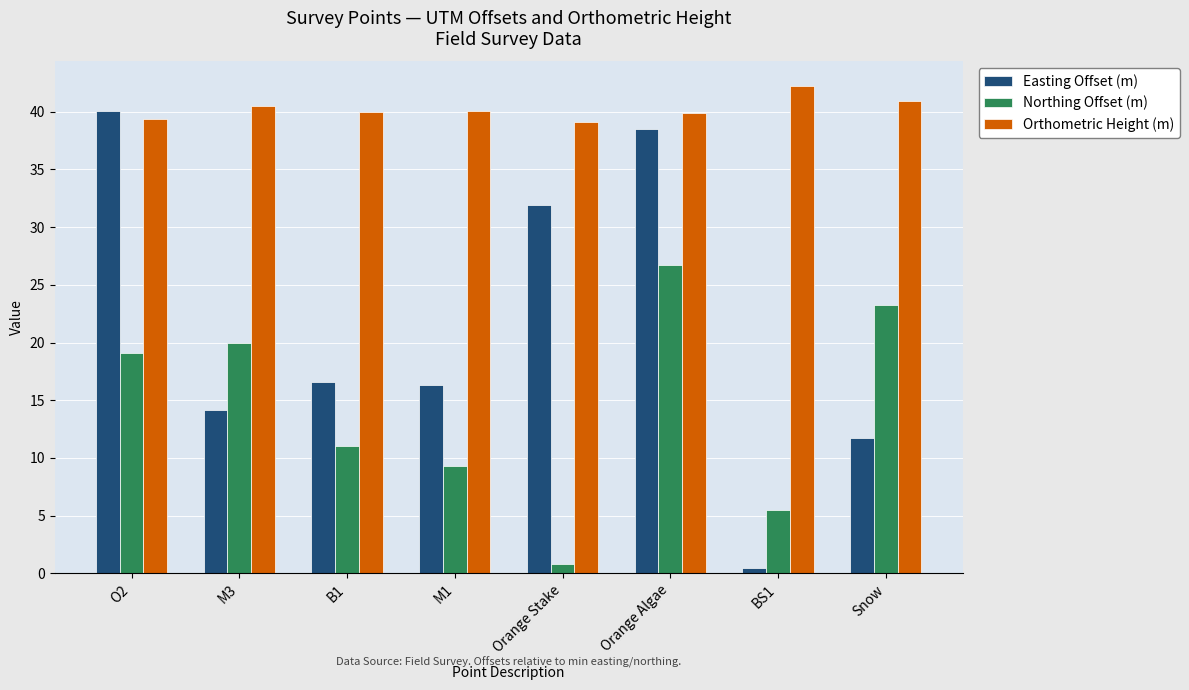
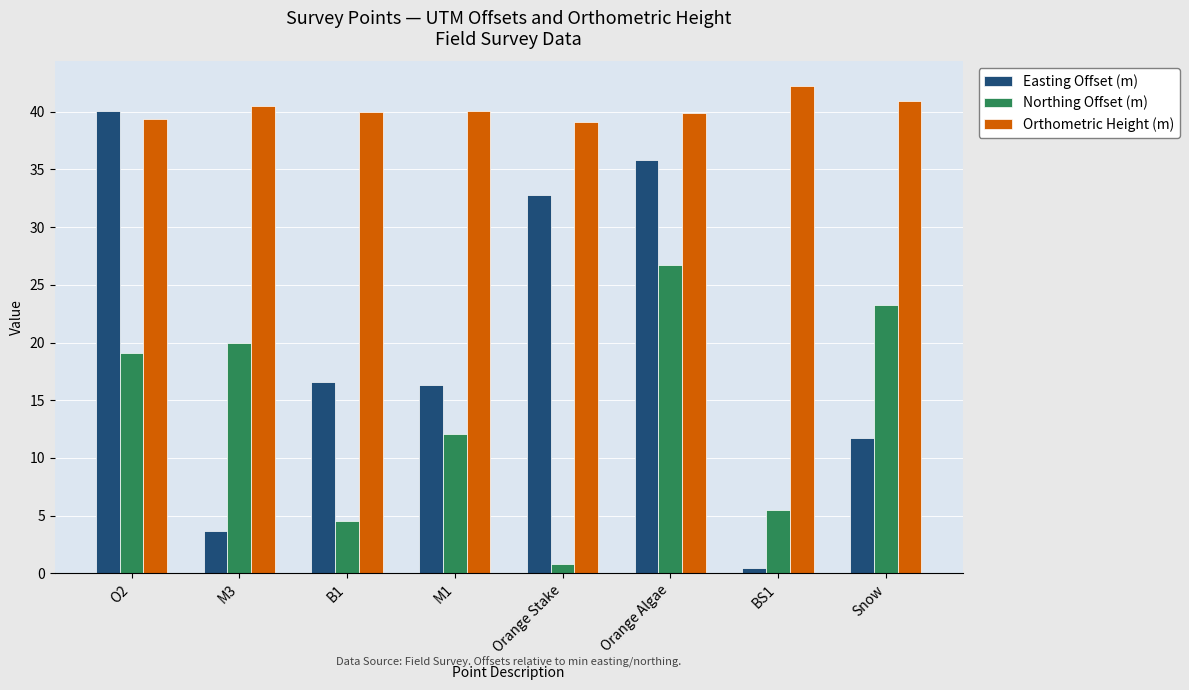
Easting Offset (m), M3: 14.2 -> 3.7
Northing Offset (m), B1: 11.1 -> 4.5
Northing Offset (m), M1: 9.3 -> 12.1
Easting Offset (m), Orange Stake: 31.9 -> 32.8
Easting Offset (m), Orange Algae: 38.5 -> 35.9
